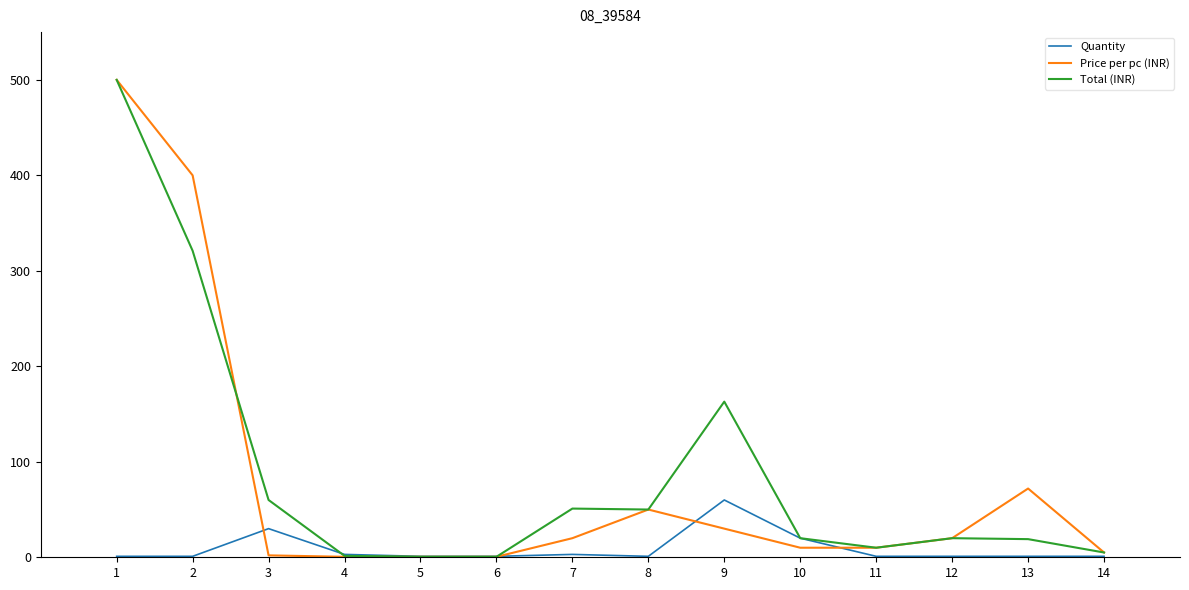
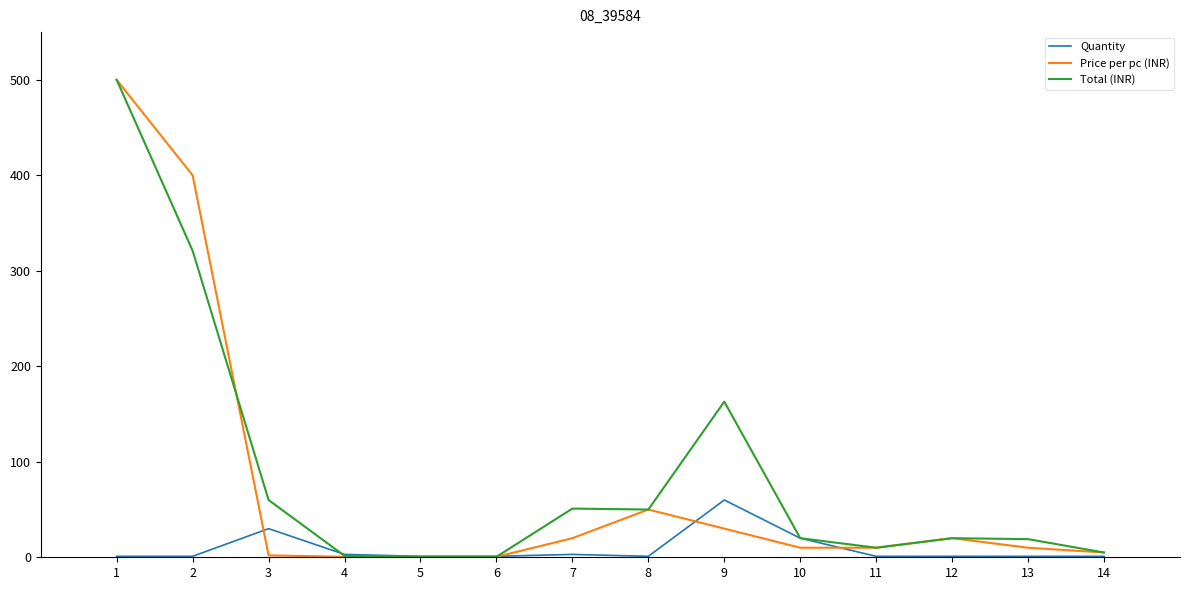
Price per pc (INR), 13: 70 -> 10
